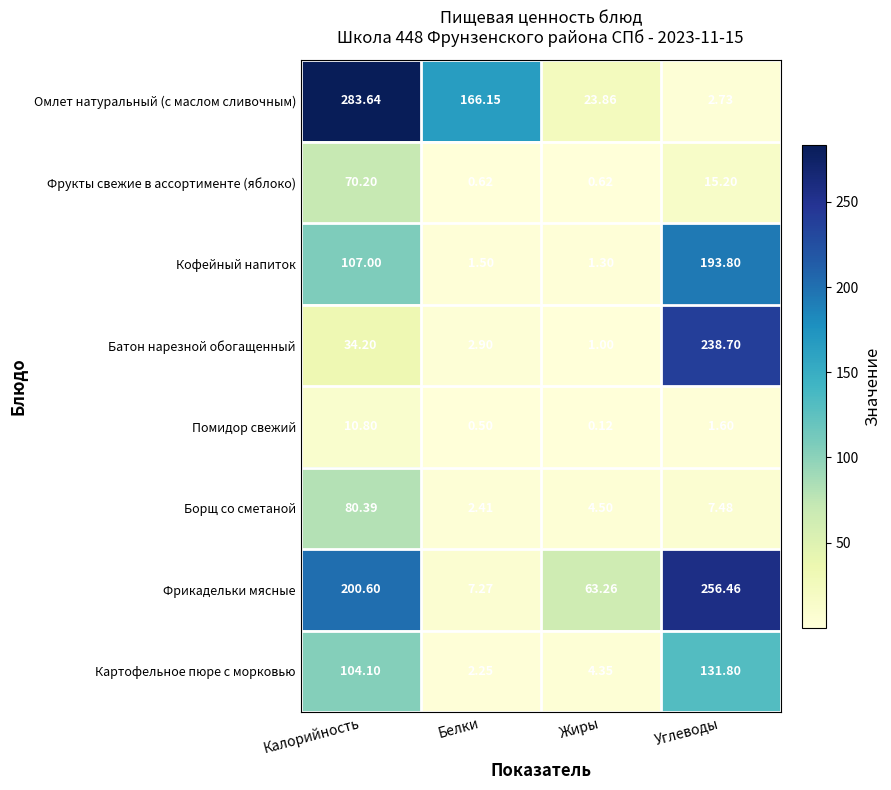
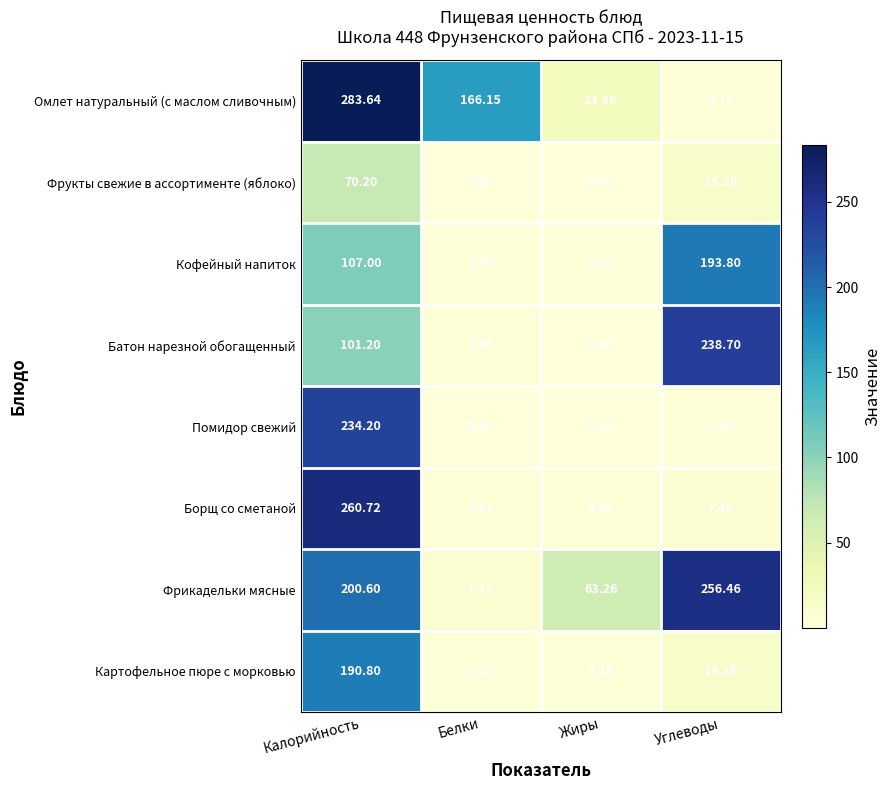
Батон нарезной обогащенный, Калорийность: 34.20 -> 101.20
Помидор свежий, Калорийность: 10.80 -> 234.20
Борщ со сметаной, Калорийность: 80.39 -> 260.72
Картофельное пюре с морковью, Калорийность: 104.10 -> 190.80
Картофельное пюре с морковью, Углеводы: 131.80 -> 14.10
